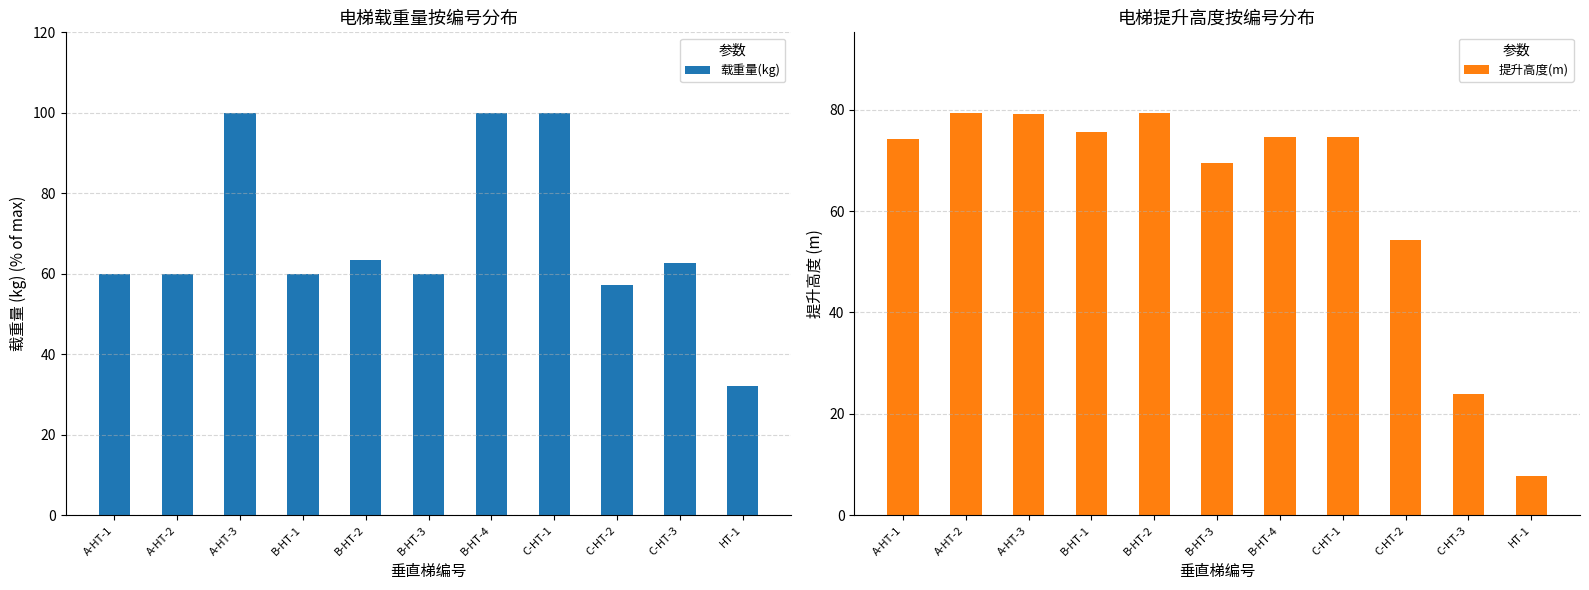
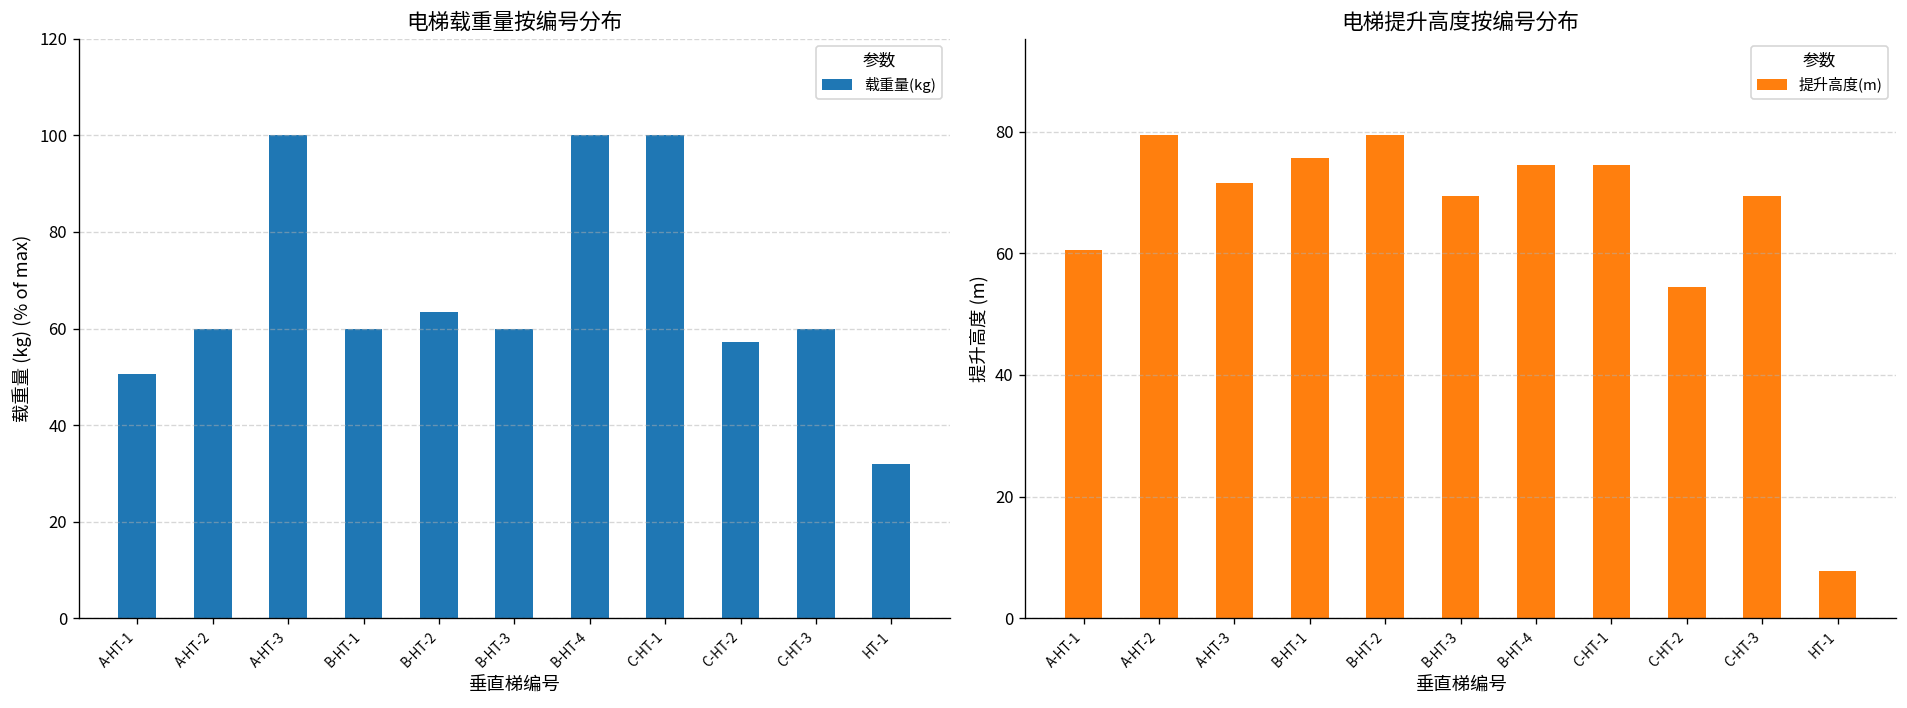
电梯载重量按编号分布, A-HT-1: 60 -> 50
电梯载重量按编号分布, C-HT-3: 63 -> 60
电梯提升高度按编号分布, A-HT-1: 74 -> 61
电梯提升高度按编号分布, A-HT-3: 79 -> 72
电梯提升高度按编号分布, C-HT-3: 24 -> 70
